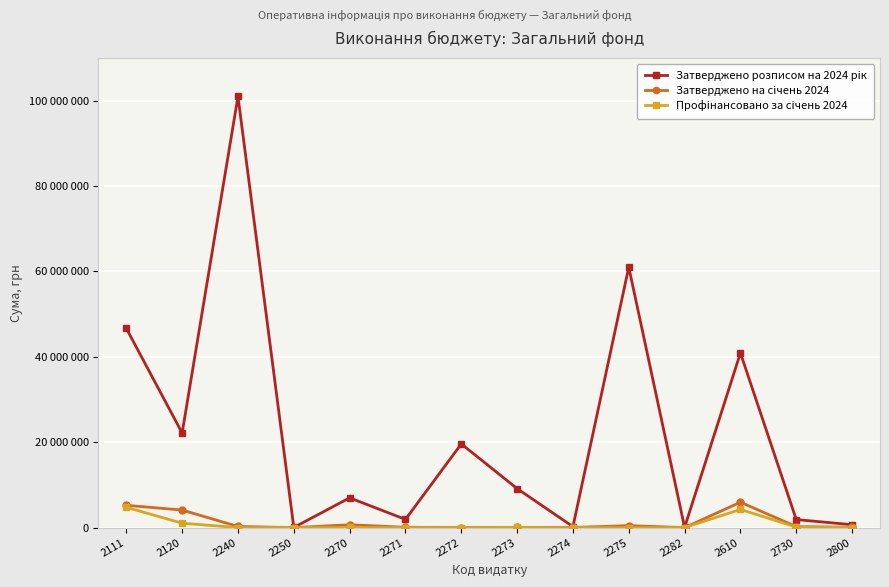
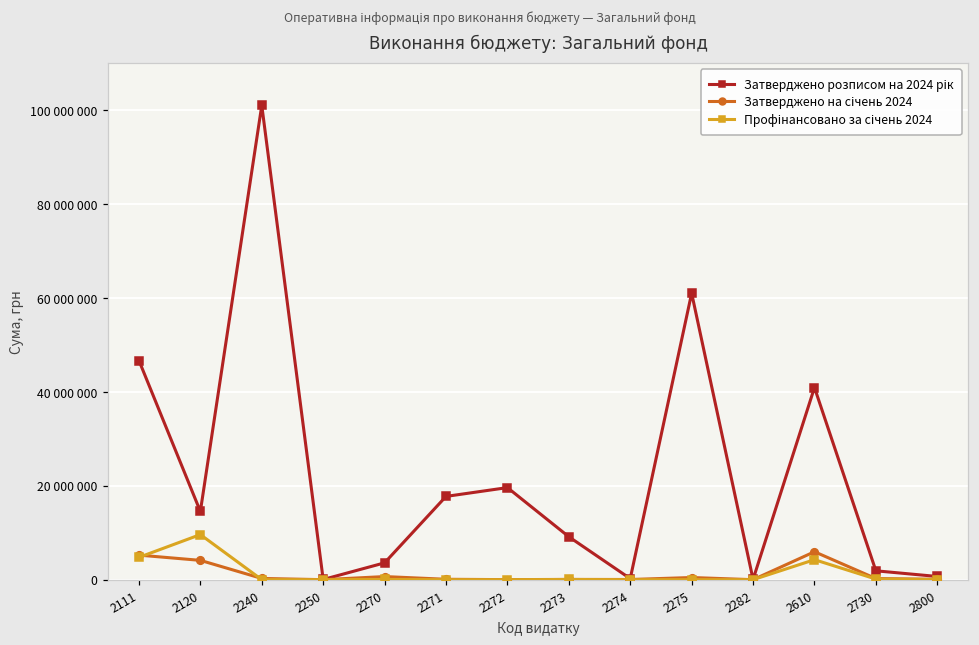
Затверджено розписом на 2024 рік, 2120: 22000000 -> 15000000
Профінансовано за січень 2024, 2120: 1000000 -> 10000000
Затверджено розписом на 2024 рік, 2270: 7000000 -> 4000000
Затверджено розписом на 2024 рік, 2271: 2000000 -> 18000000
